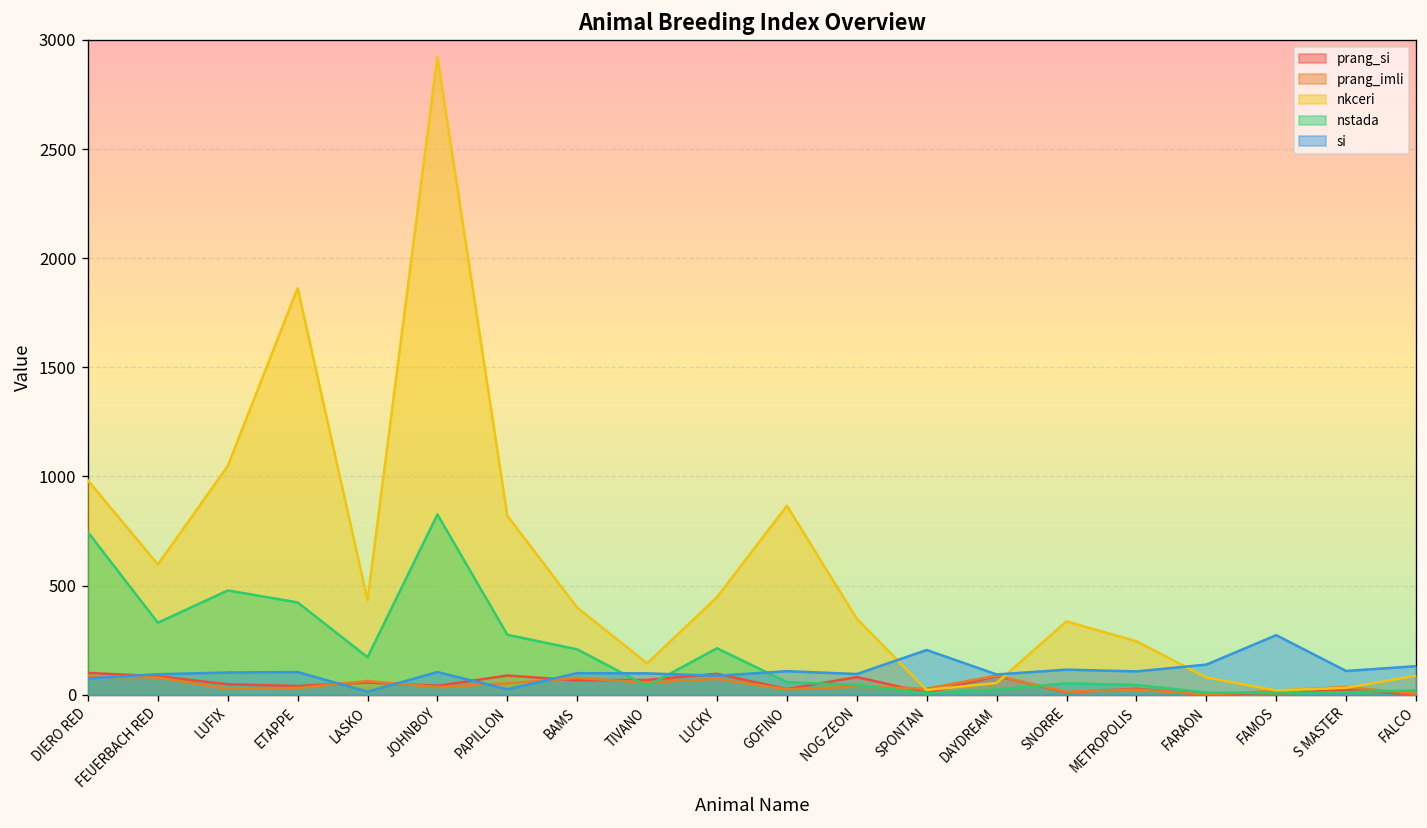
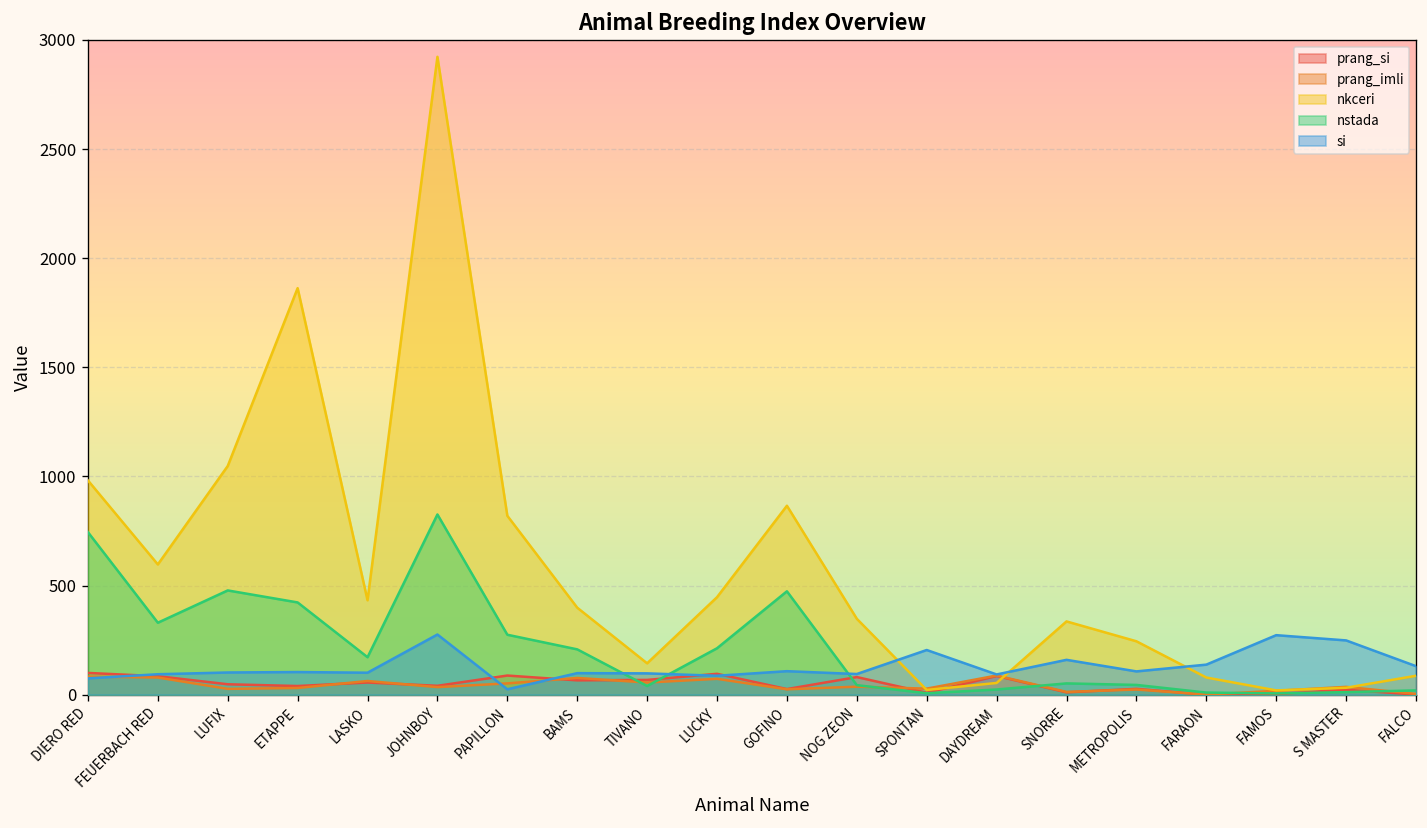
si, LASKO: 10 -> 100
si, JOHNBOY: 100 -> 280
nstada, GOFINO: 60 -> 470
si, SNORRE: 120 -> 160
si, S MASTER: 110 -> 250
